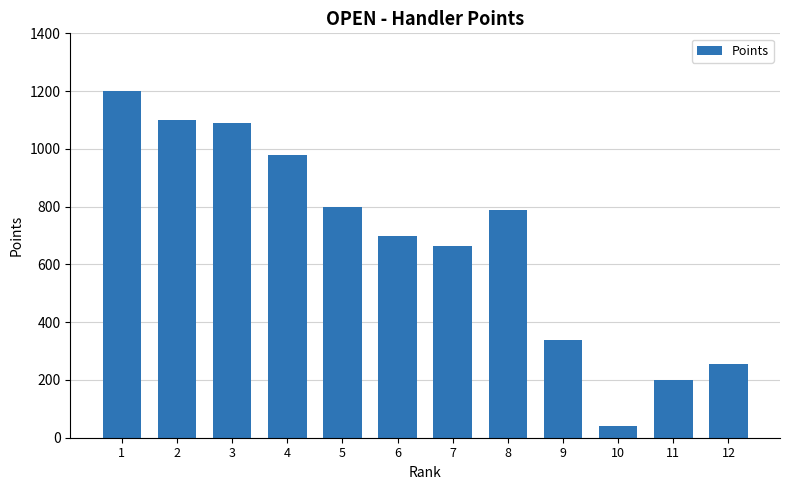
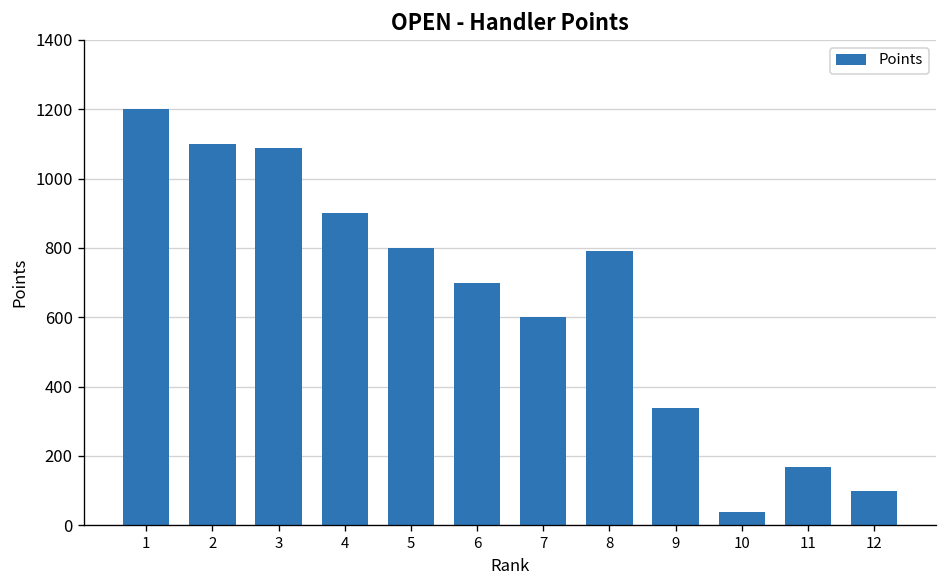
4: 980 -> 900
7: 660 -> 600
11: 200 -> 170
12: 260 -> 100
